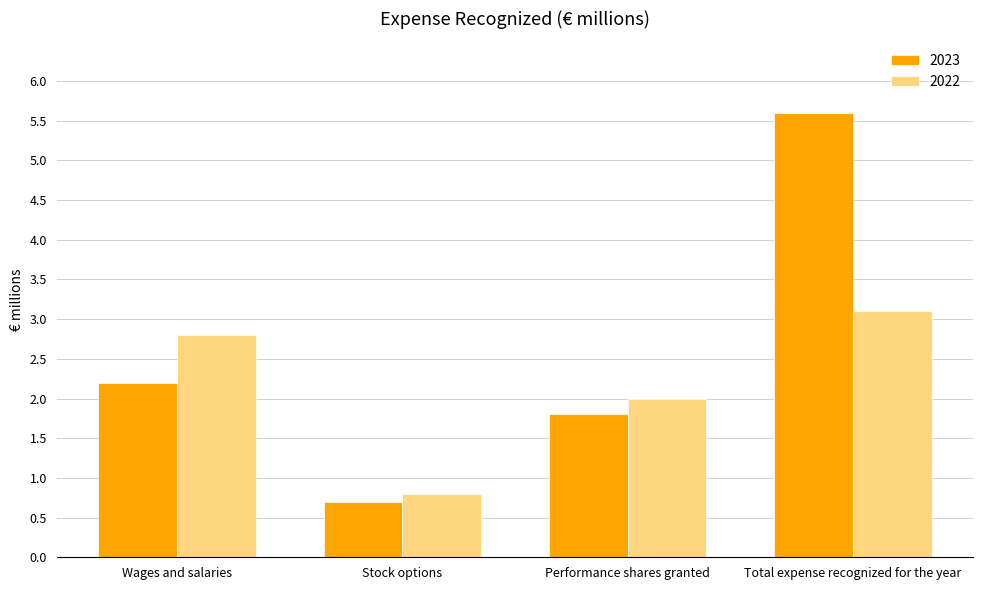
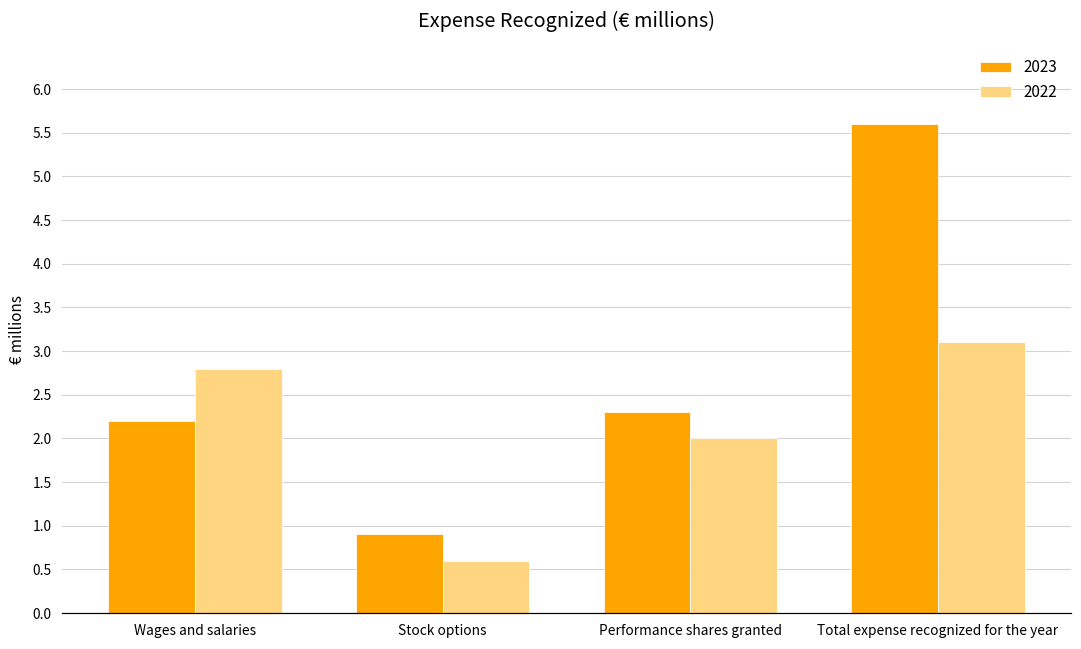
2023, Stock options: 0.7 -> 0.9
2022, Stock options: 0.8 -> 0.6
2023, Performance shares granted: 1.8 -> 2.3
